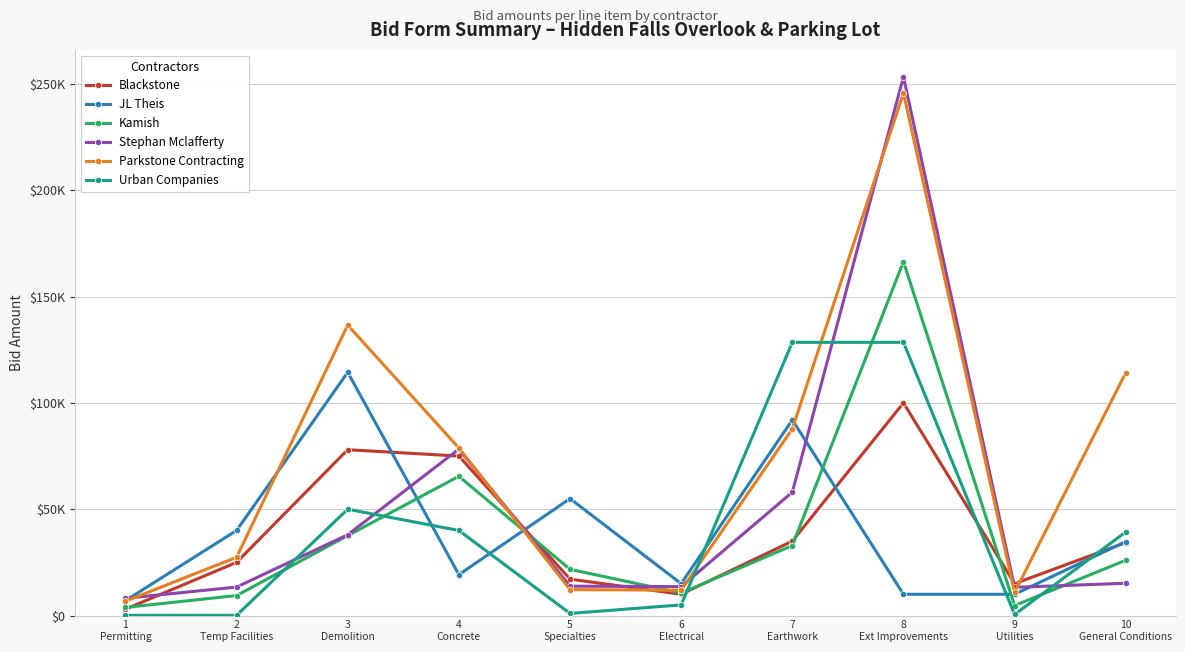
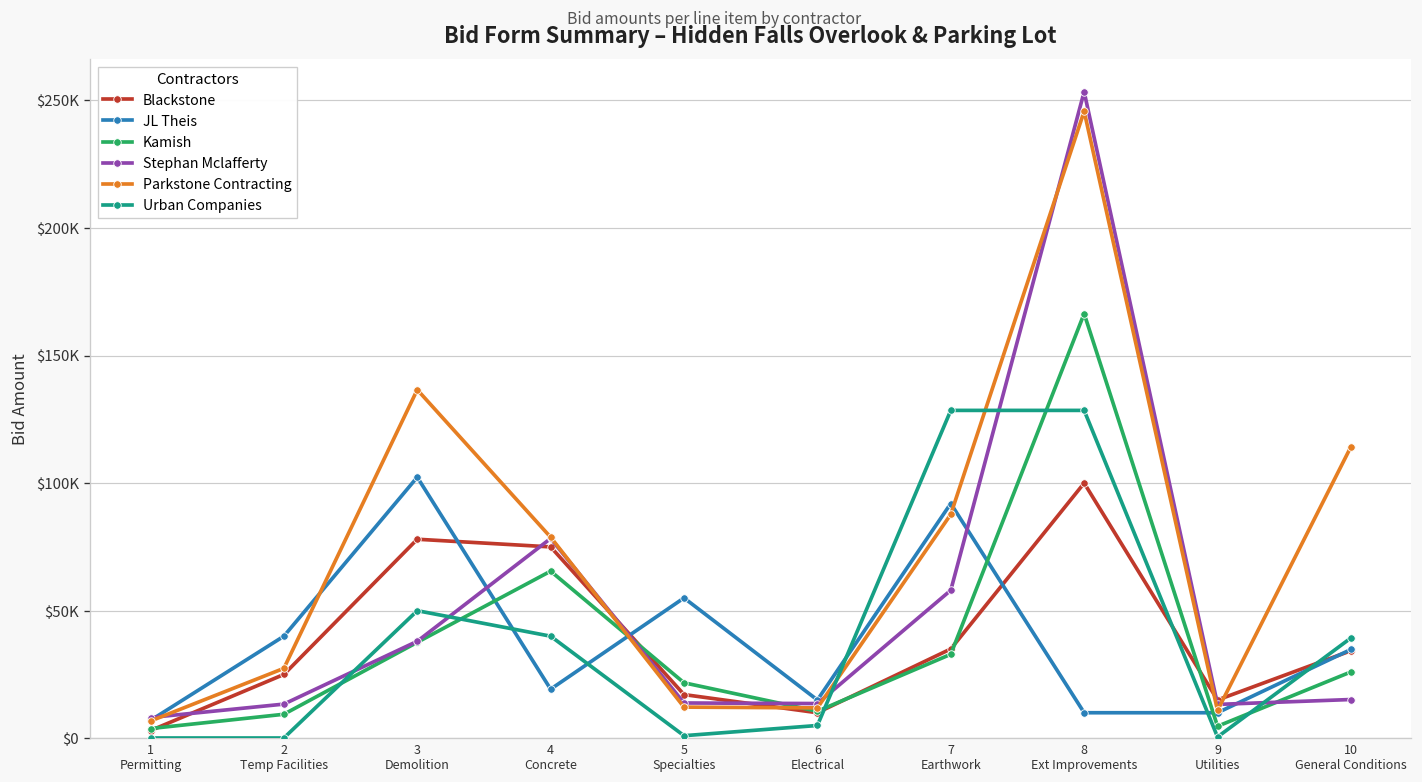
JL Theis, 3 Demolition: $114000 -> $102000
